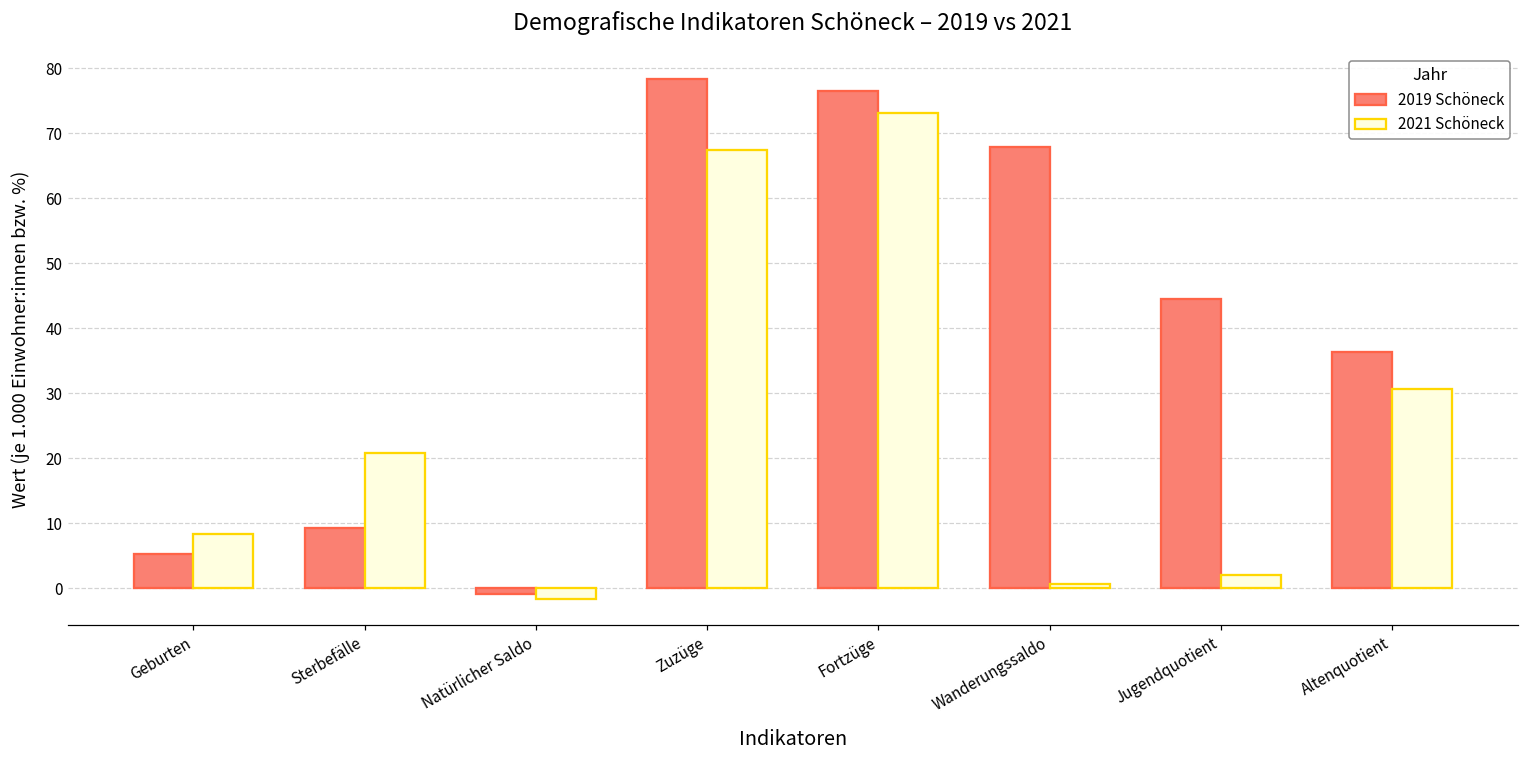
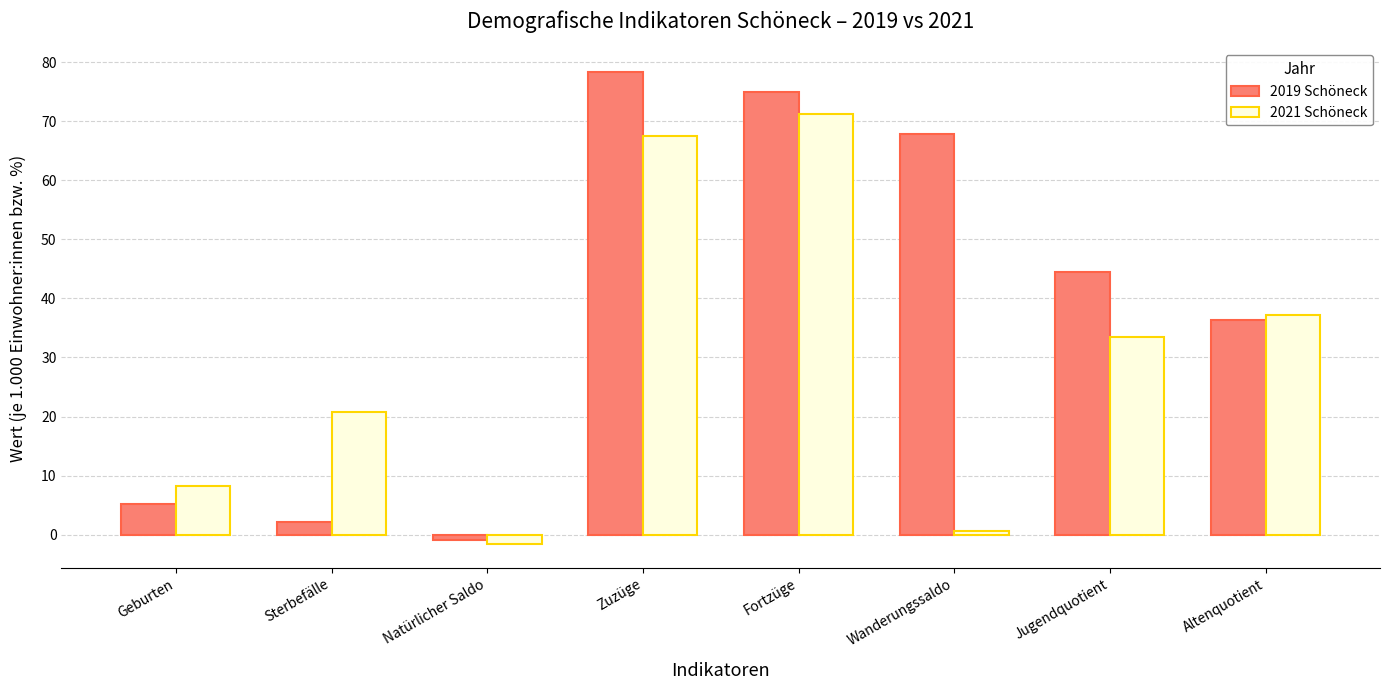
2019 Schöneck, Sterbefälle: 9 -> 2
2019 Schöneck, Fortzüge: 77 -> 75
2021 Schöneck, Fortzüge: 73 -> 71
2021 Schöneck, Jugendquotient: 2 -> 34
2021 Schöneck, Altenquotient: 31 -> 37
